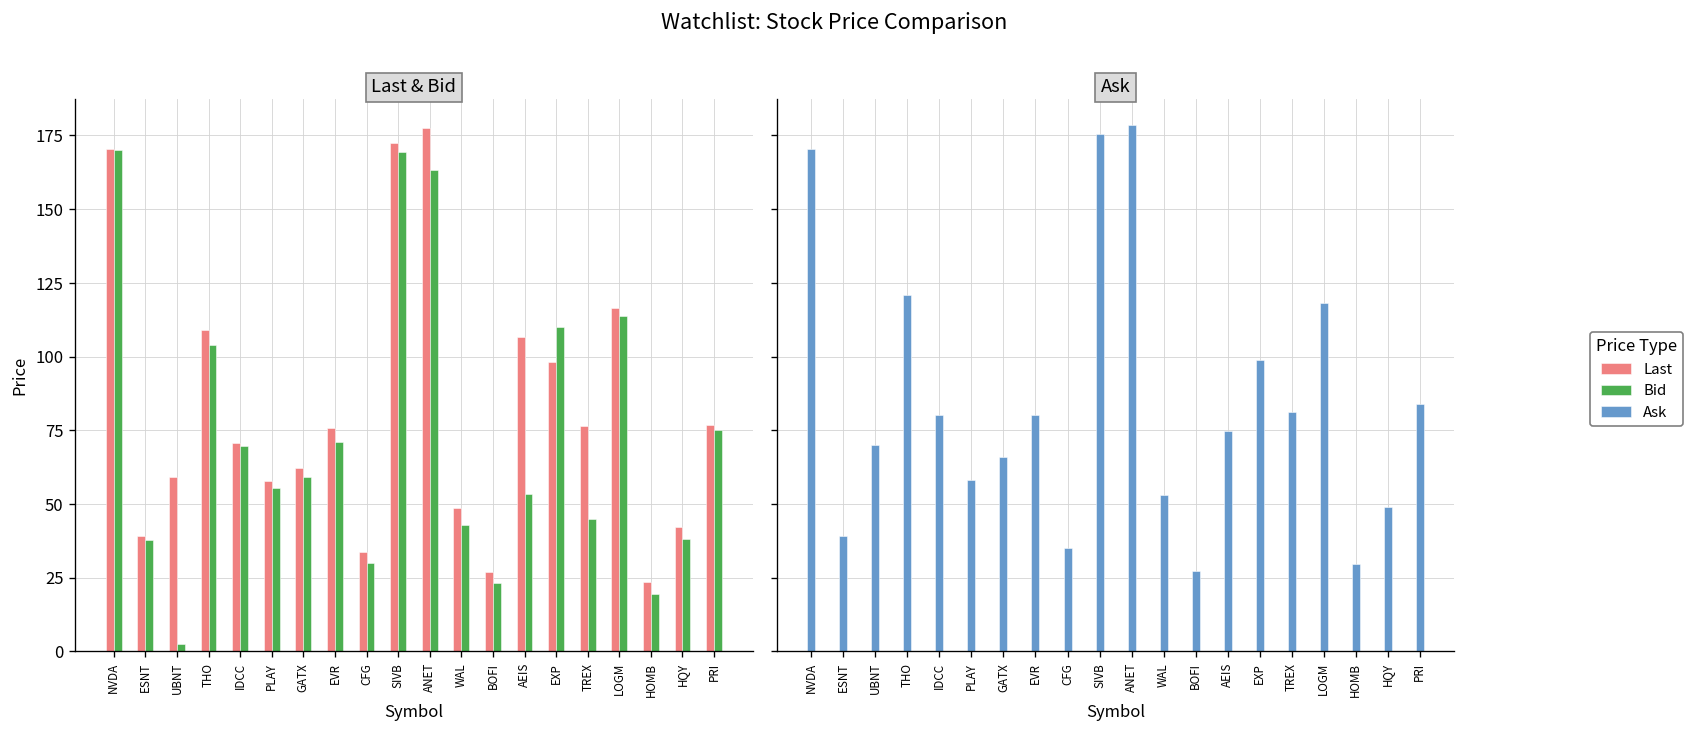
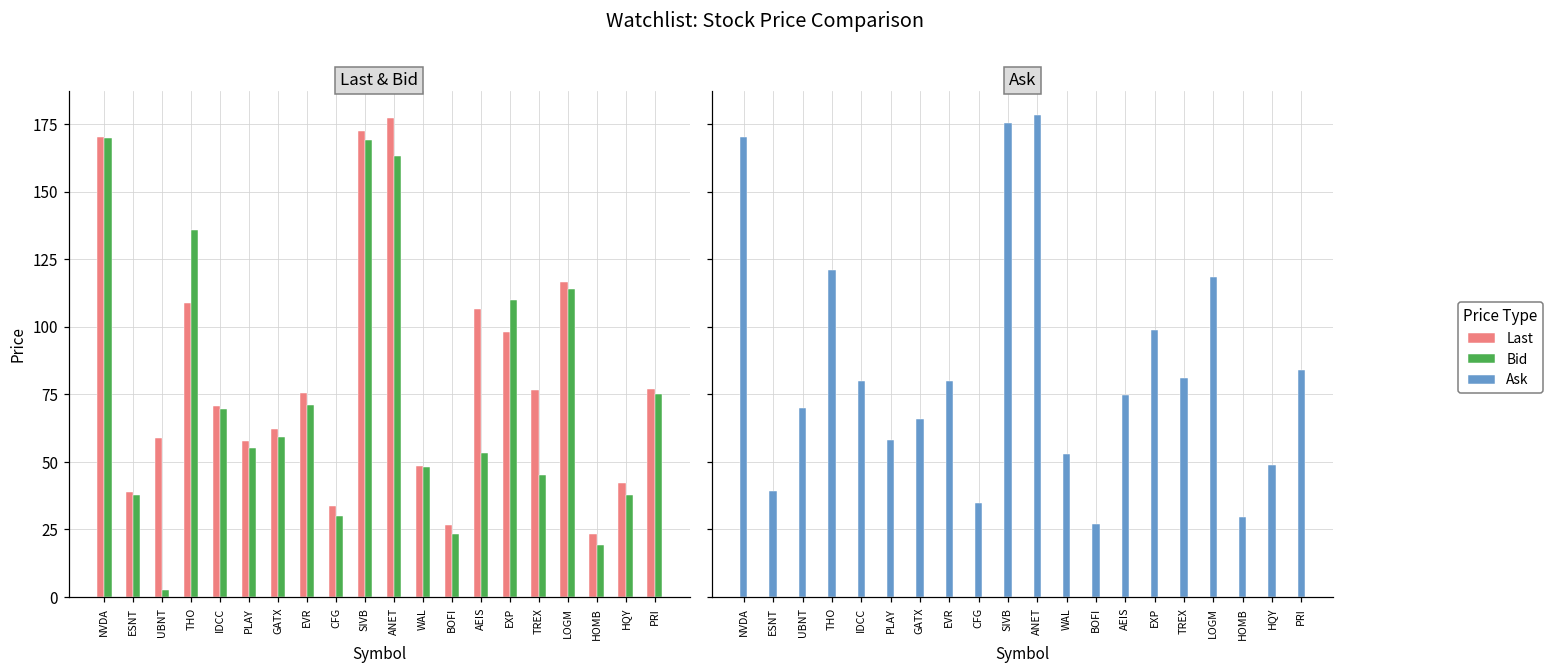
Last & Bid, Bid, THO: 104 -> 136
Last & Bid, Bid, WAL: 43 -> 48
